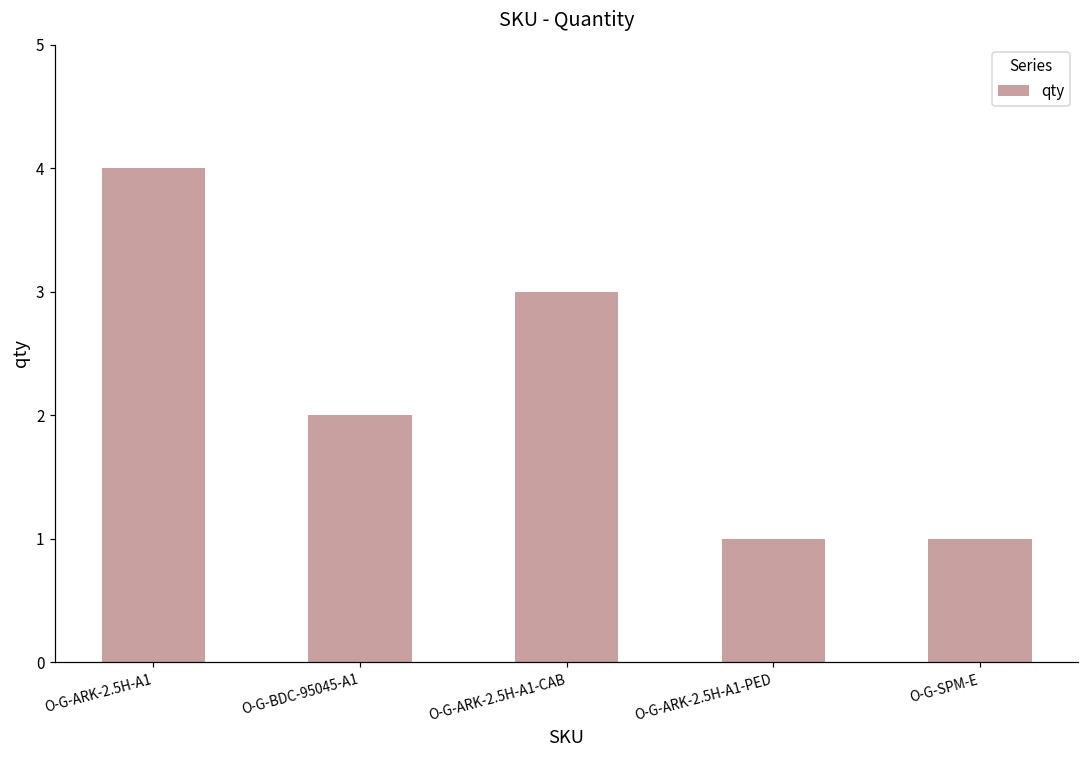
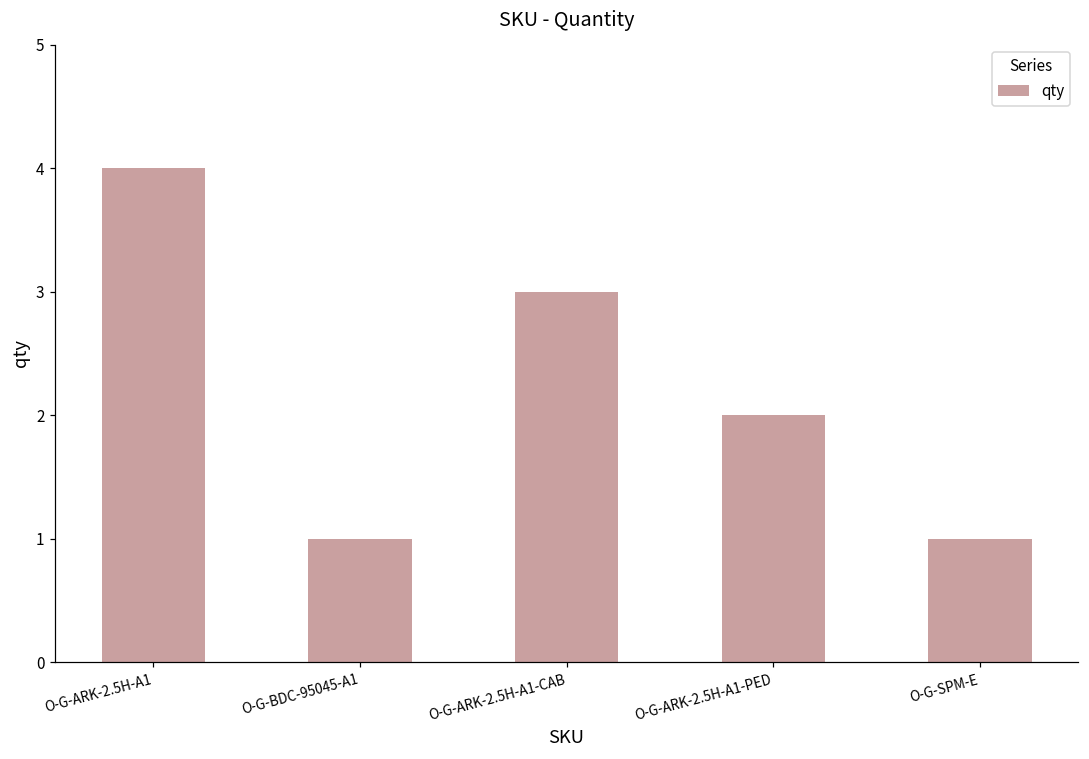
O-G-BDC-95045-A1: 2 -> 1
O-G-ARK-2.5H-A1-PED: 1 -> 2
